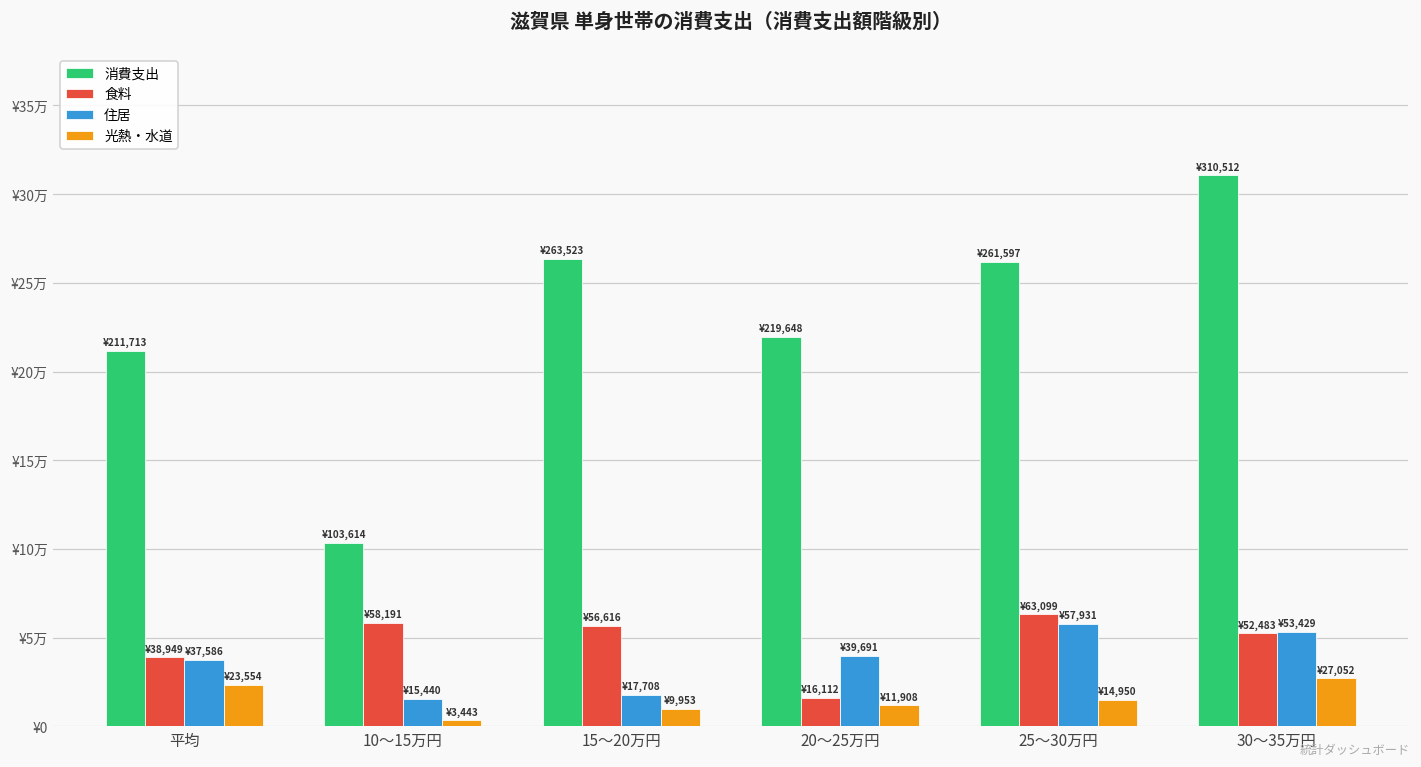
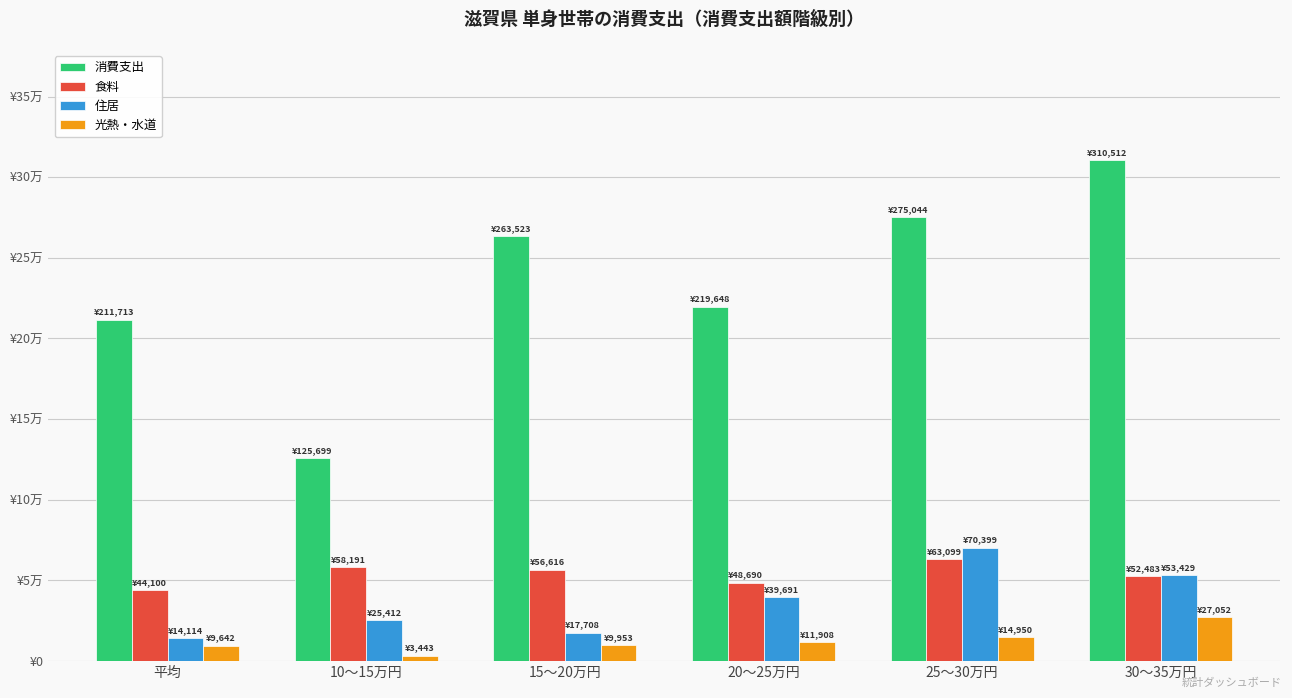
食料, 平均: ¥38,949 -> ¥44,100
住居, 平均: ¥37,586 -> ¥14,114
光熱・水道, 平均: ¥23,554 -> ¥9,642
消費支出, 10～15万円: ¥103,614 -> ¥125,699
住居, 10～15万円: ¥15,440 -> ¥25,412
食料, 20～25万円: ¥16,112 -> ¥48,690
消費支出, 25～30万円: ¥261,597 -> ¥275,044
住居, 25～30万円: ¥57,931 -> ¥70,399
